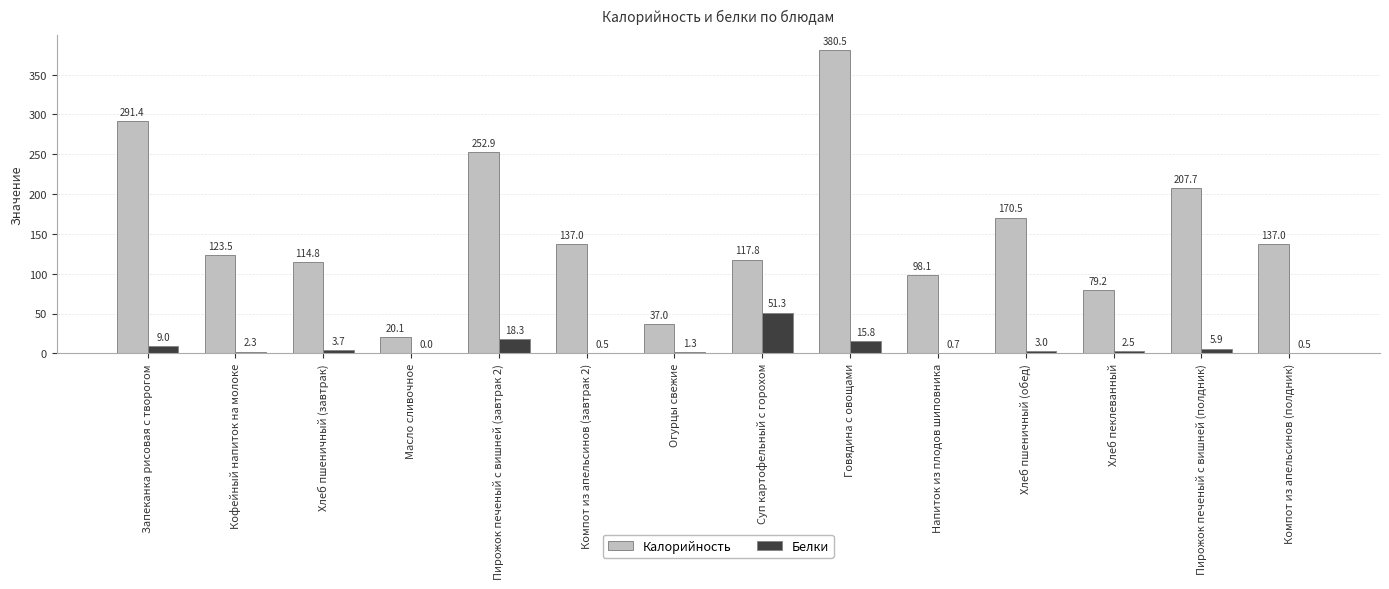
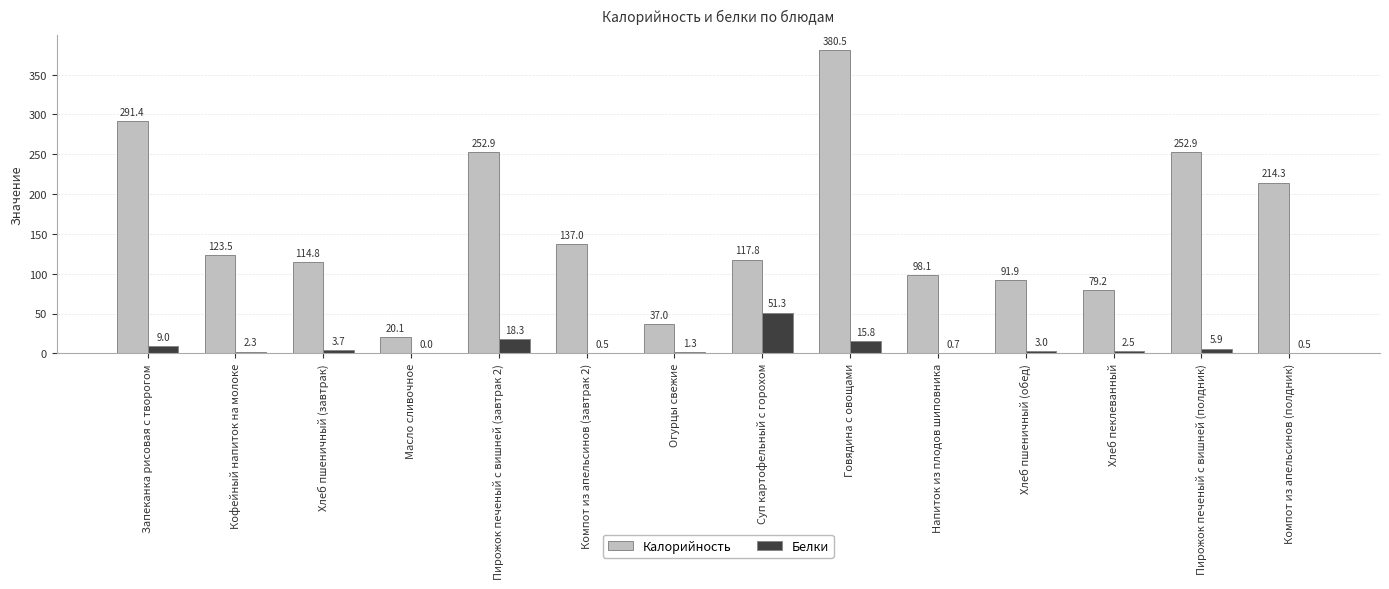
Калорийность, Хлеб пшеничный (обед): 170.5 -> 91.9
Калорийность, Пирожок печеный с вишней (полдник): 207.7 -> 252.9
Калорийность, Компот из апельсинов (полдник): 137.0 -> 214.3
